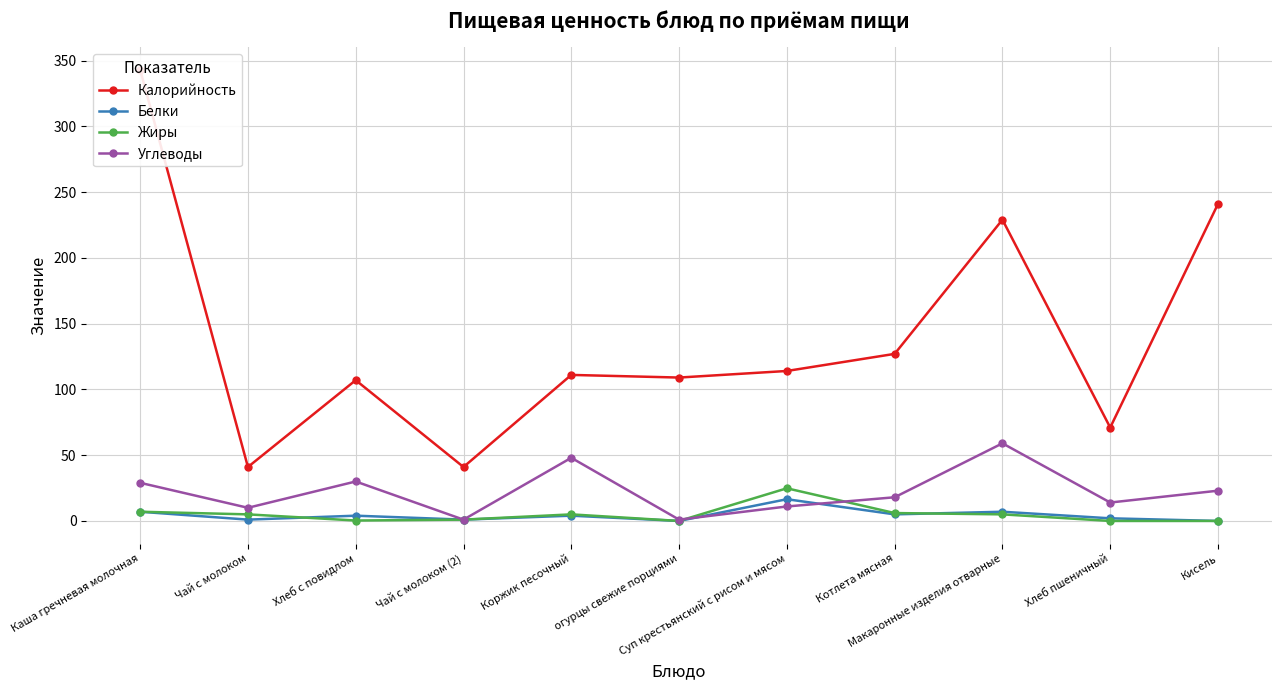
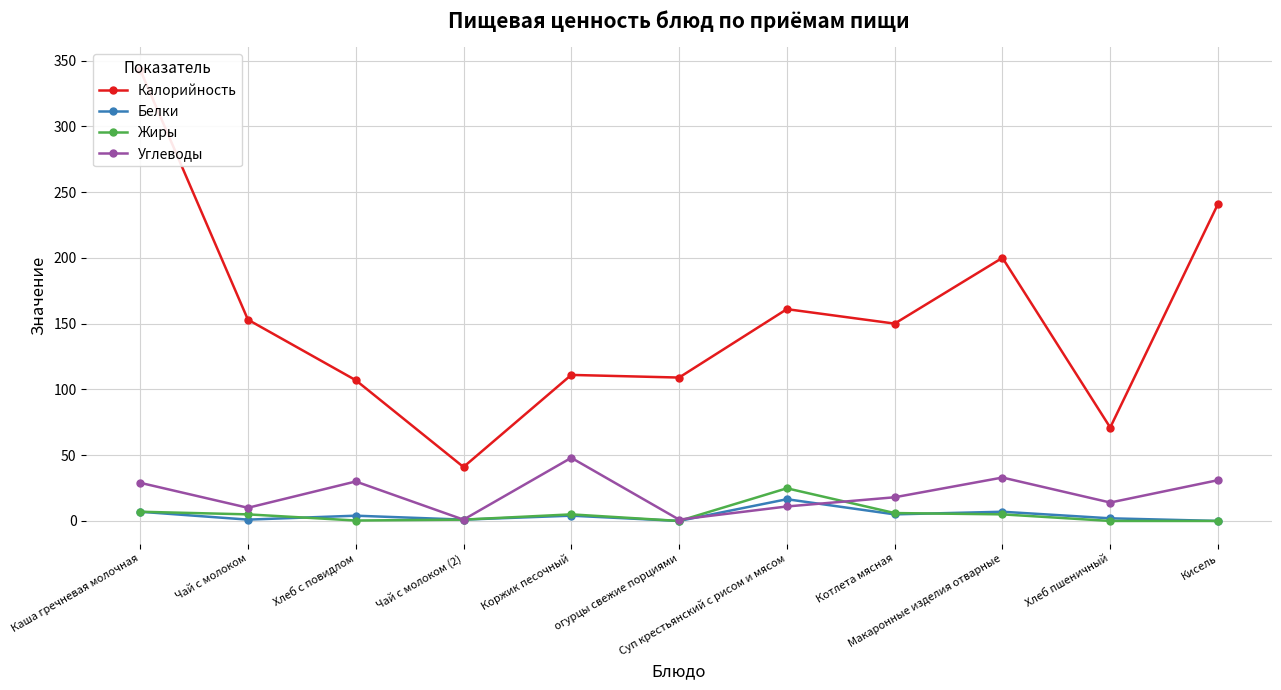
Калорийность, Чай с молоком: 41 -> 153
Калорийность, Суп крестьянский с рисом и мясом: 114 -> 161
Калорийность, Котлета мясная: 127 -> 150
Калорийность, Макаронные изделия отварные: 229 -> 200
Углеводы, Макаронные изделия отварные: 59 -> 33
Углеводы, Кисель: 23 -> 31
